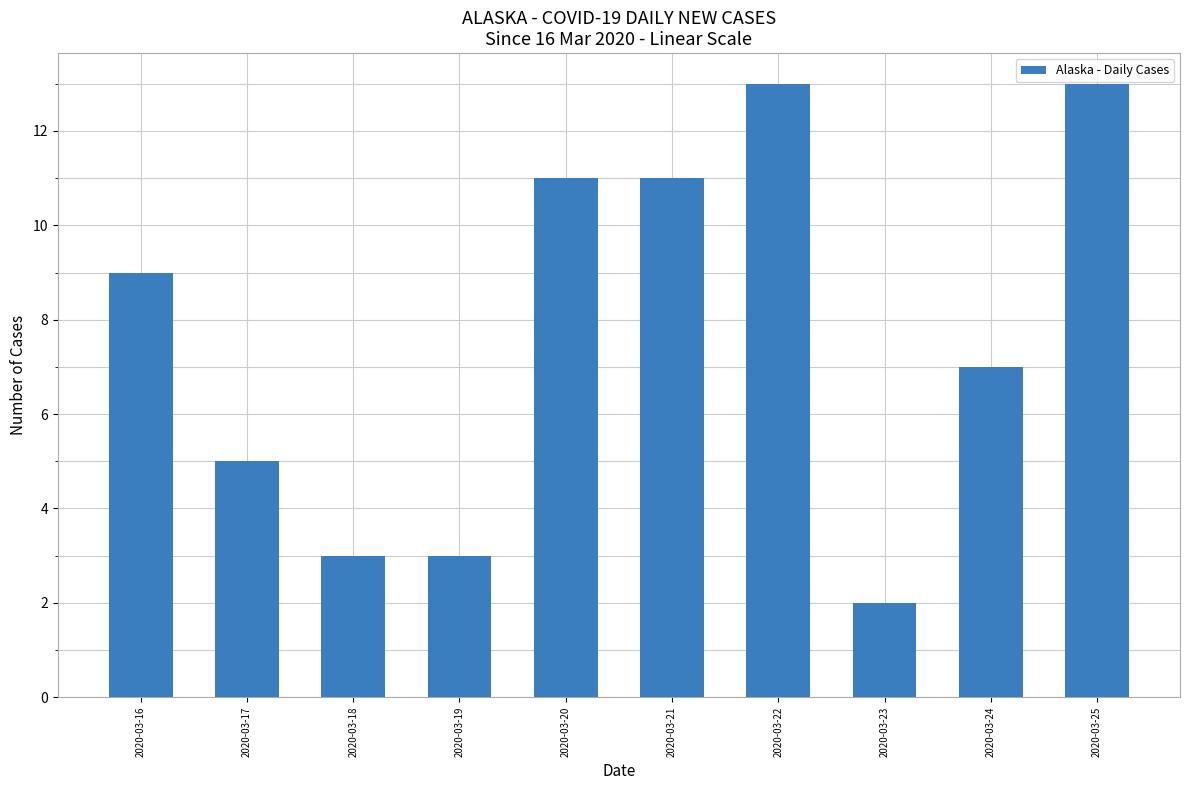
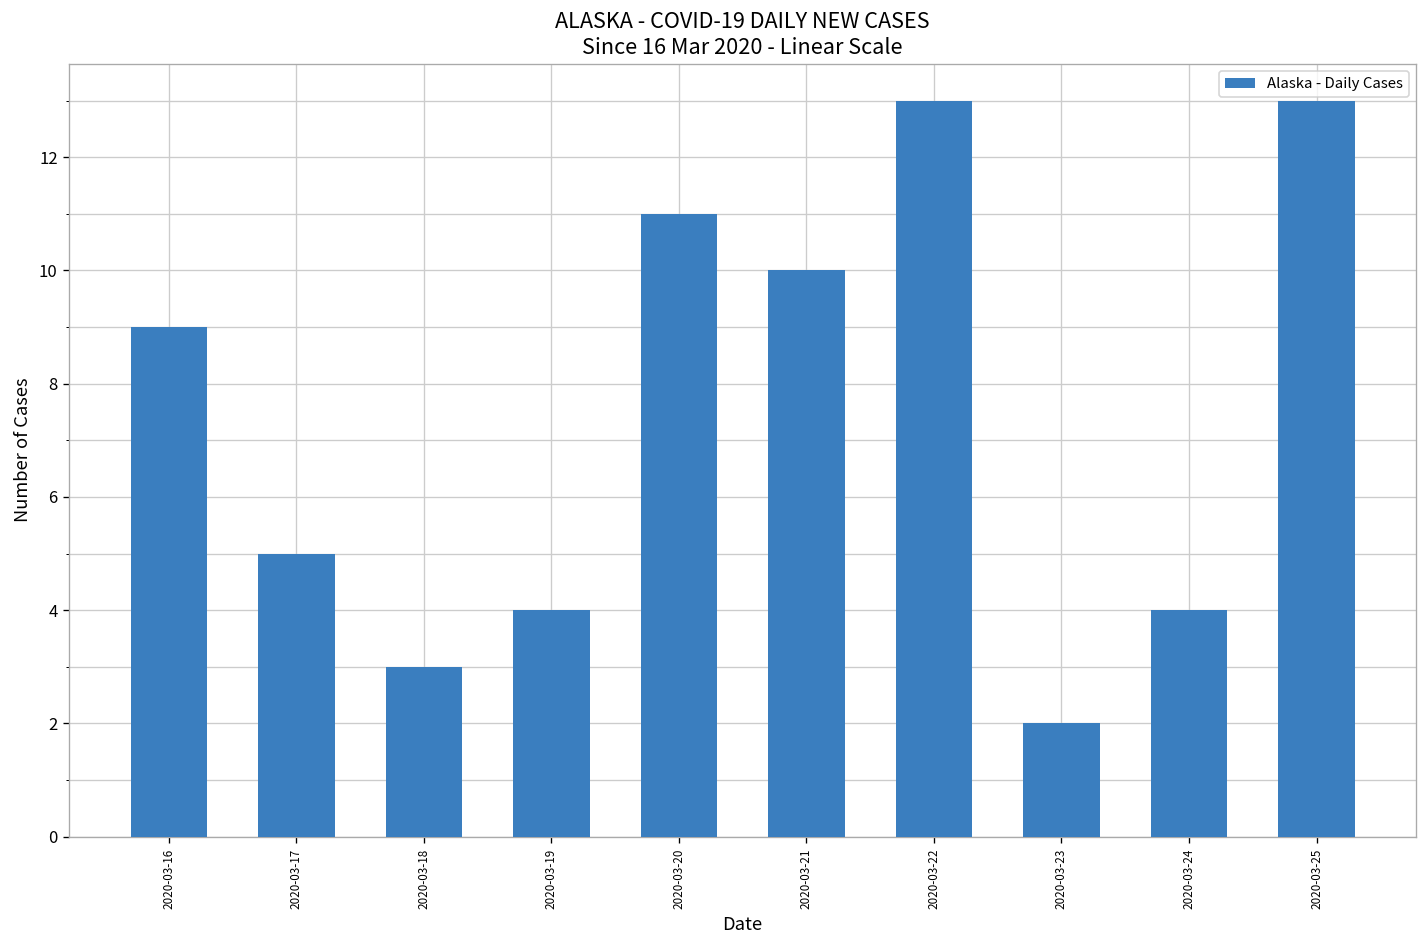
2020-03-19: 3 -> 4
2020-03-21: 11 -> 10
2020-03-24: 7 -> 4
